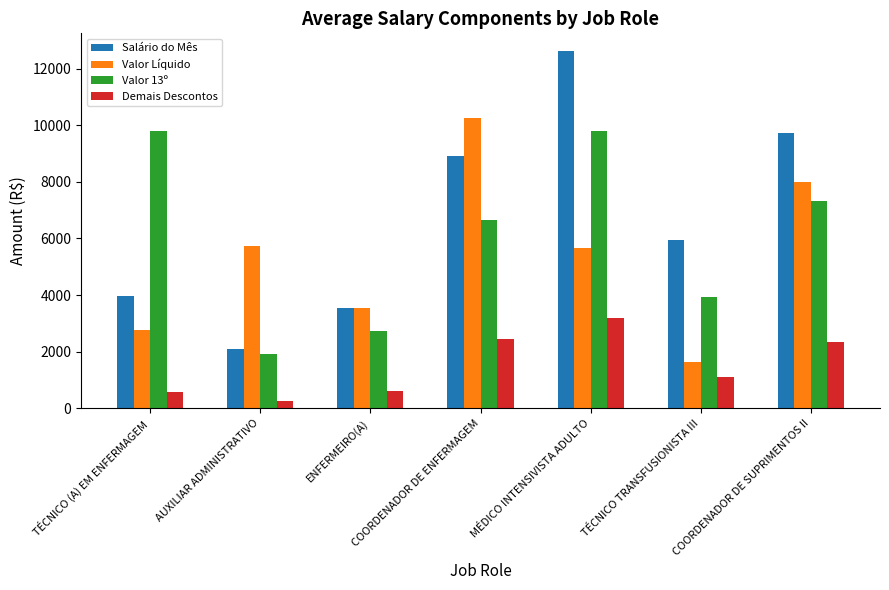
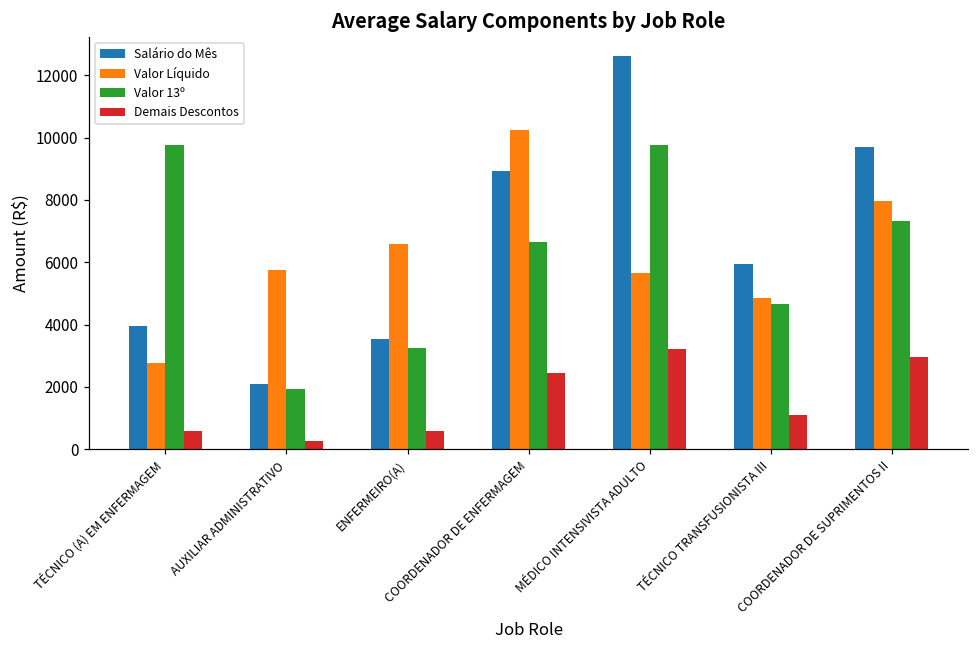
Valor Líquido, ENFERMEIRO(A): 3600 -> 6600
Valor 13º, ENFERMEIRO(A): 2700 -> 3300
Valor Líquido, TÉCNICO TRANSFUSIONISTA III: 1700 -> 4800
Valor 13º, TÉCNICO TRANSFUSIONISTA III: 3900 -> 4600
Demais Descontos, COORDENADOR DE SUPRIMENTOS II: 2400 -> 2900
